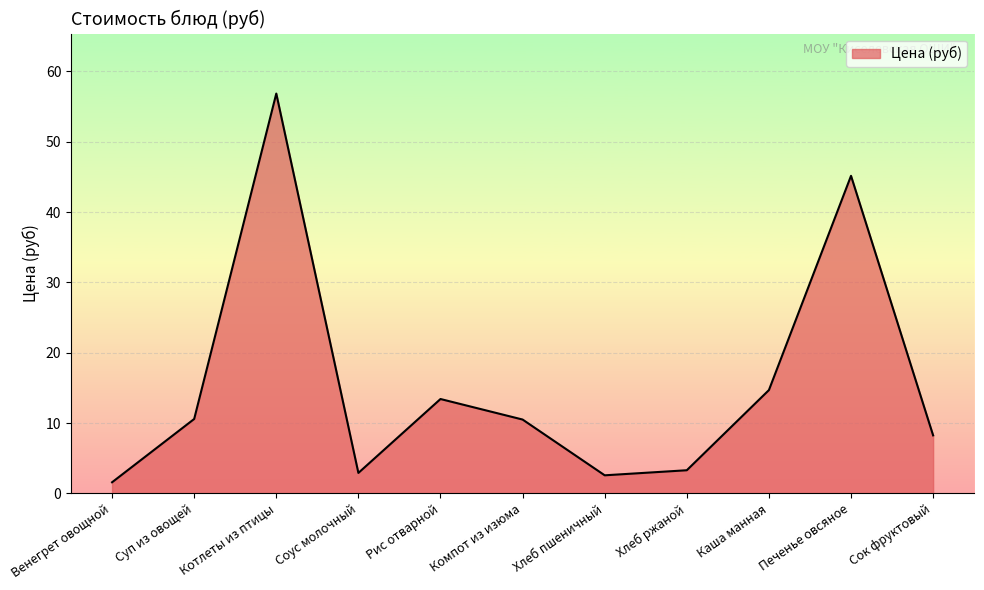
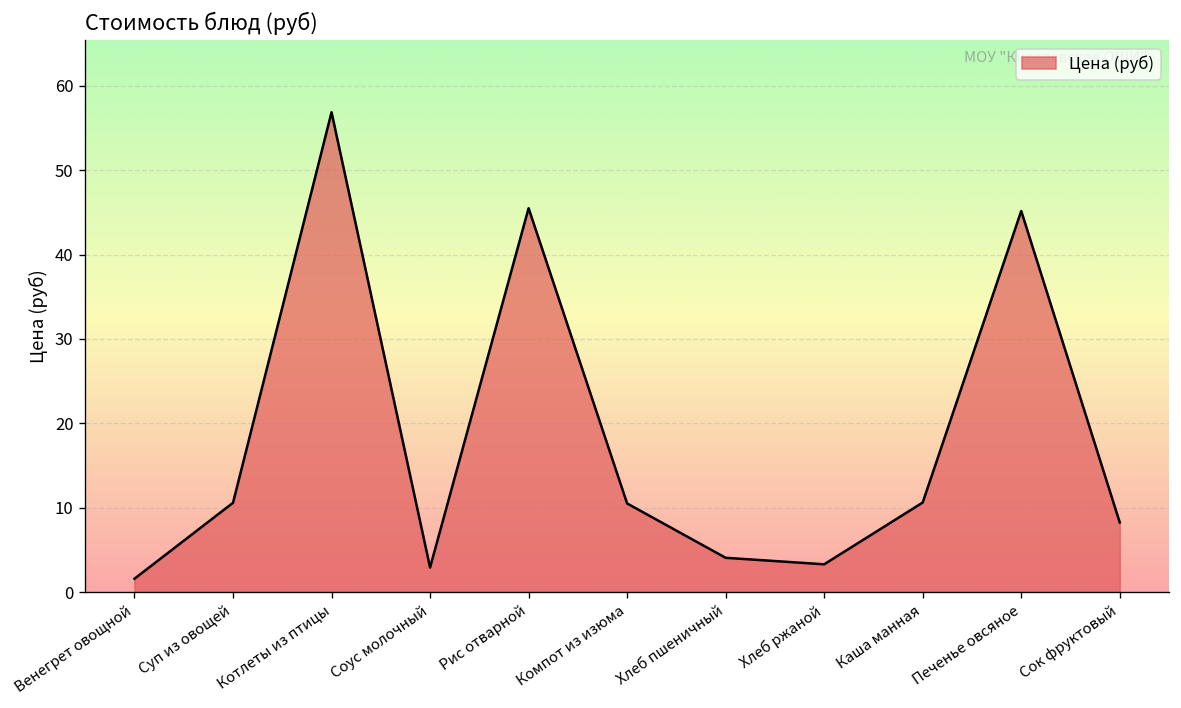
Рис отварной: 13 -> 45
Хлеб пшеничный: 3 -> 4
Каша манная: 15 -> 11
